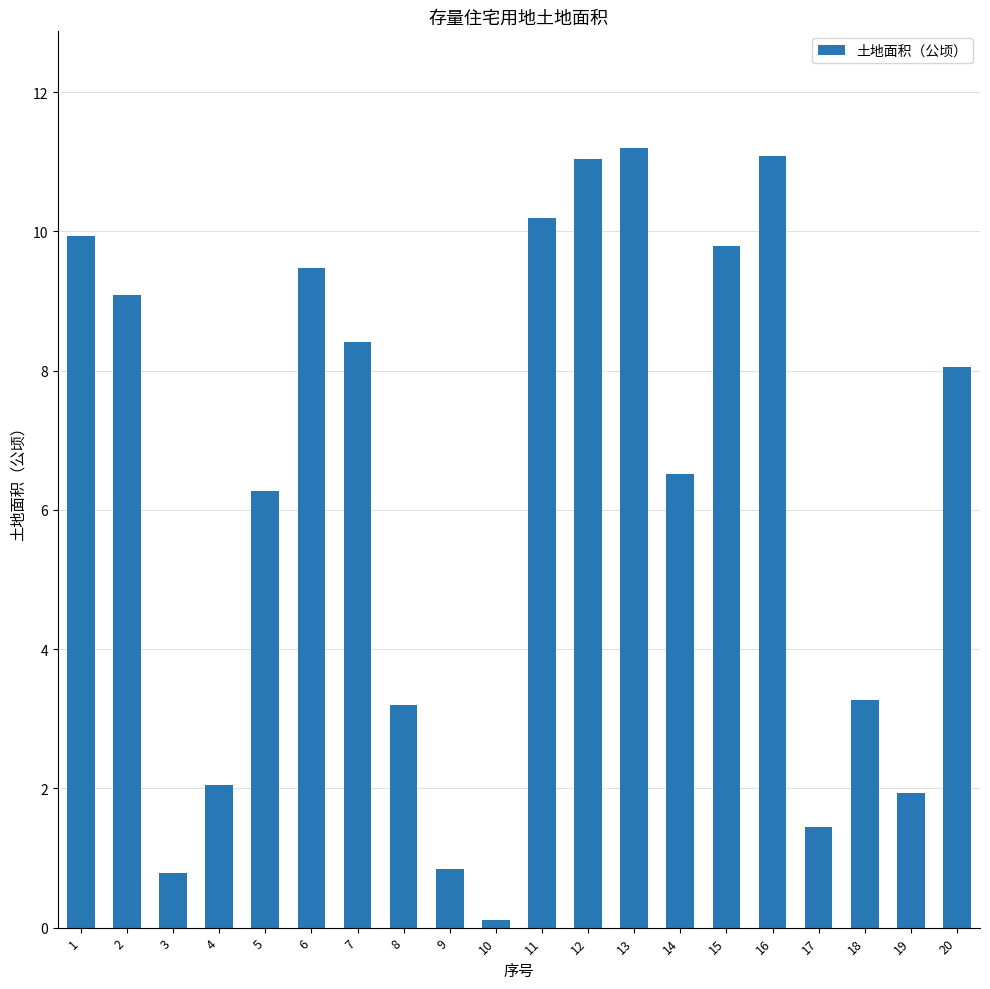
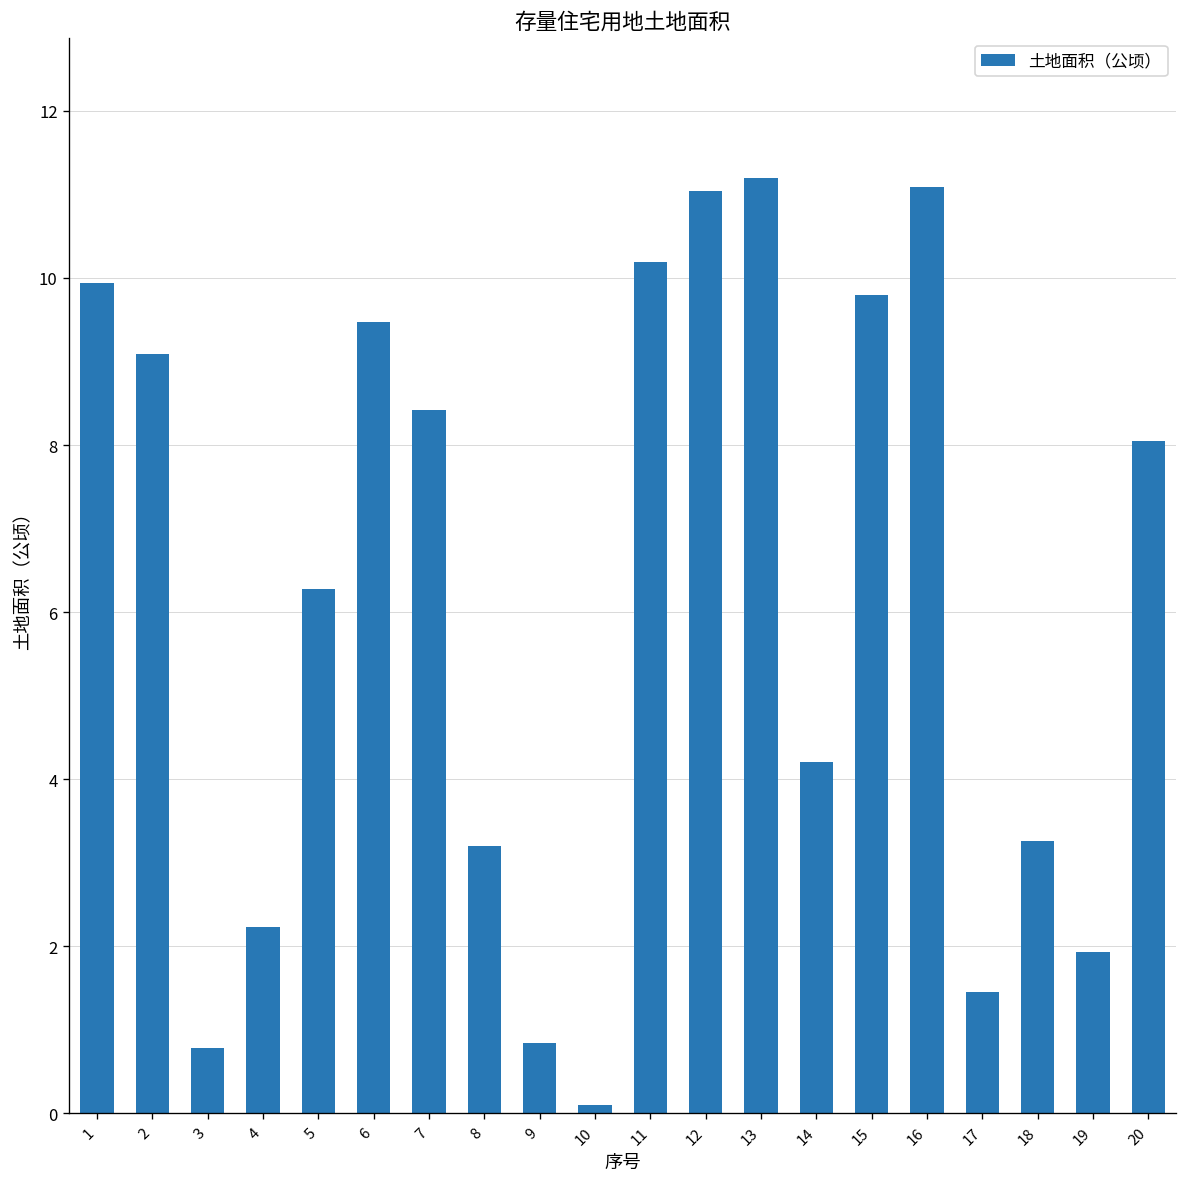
4: 2.1 -> 2.2
14: 6.5 -> 4.2
